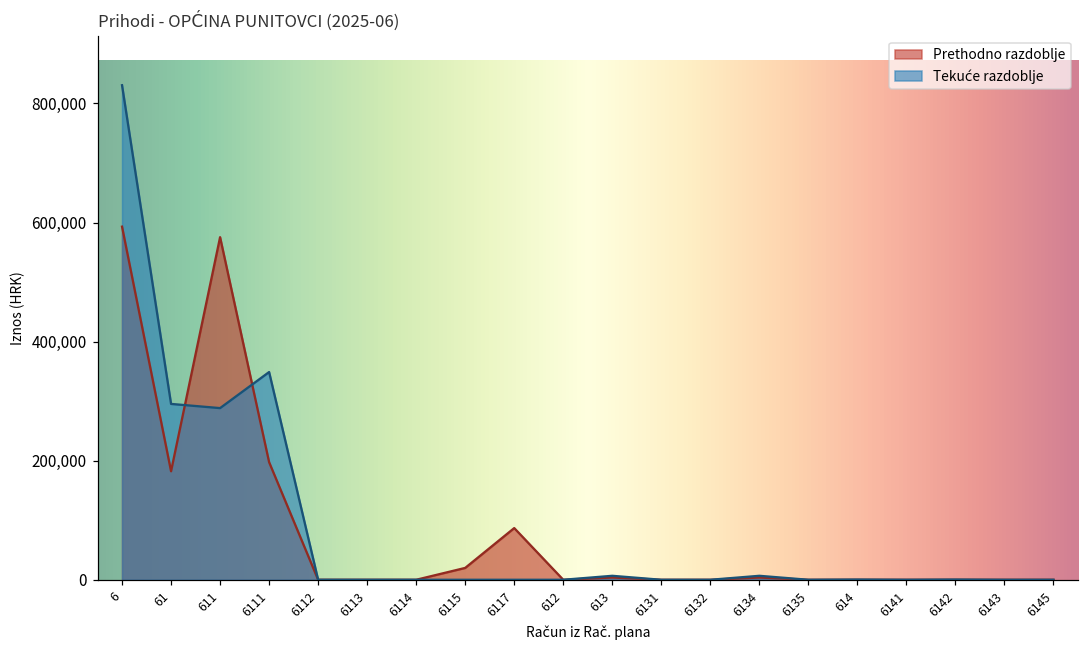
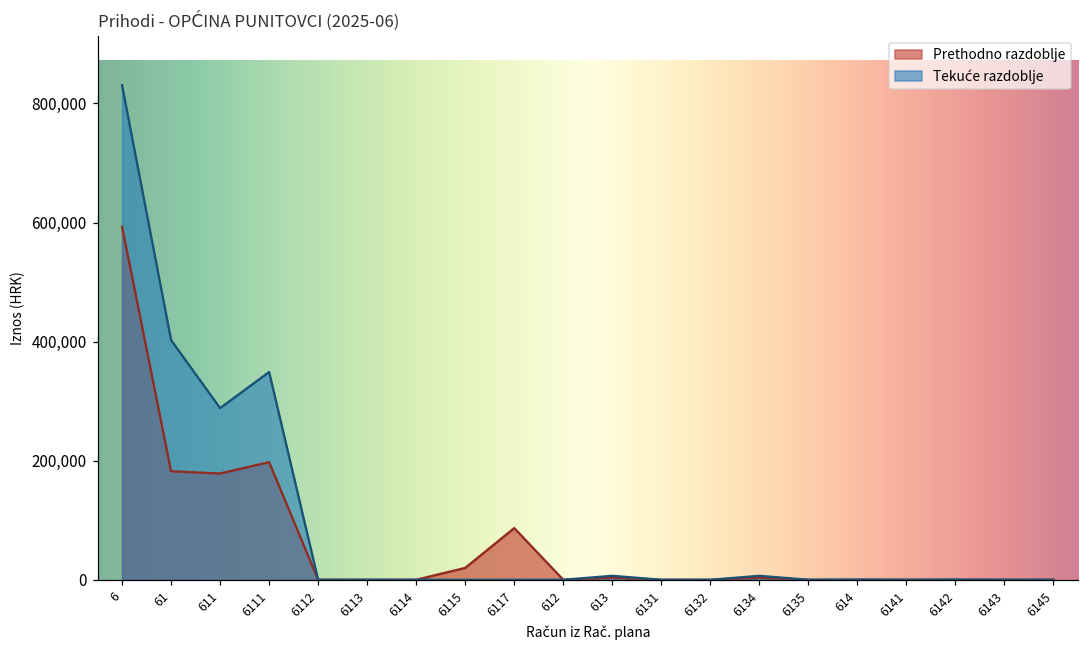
Tekuće razdoblje, 61: 300,000 -> 400,000
Prethodno razdoblje, 611: 580,000 -> 180,000
